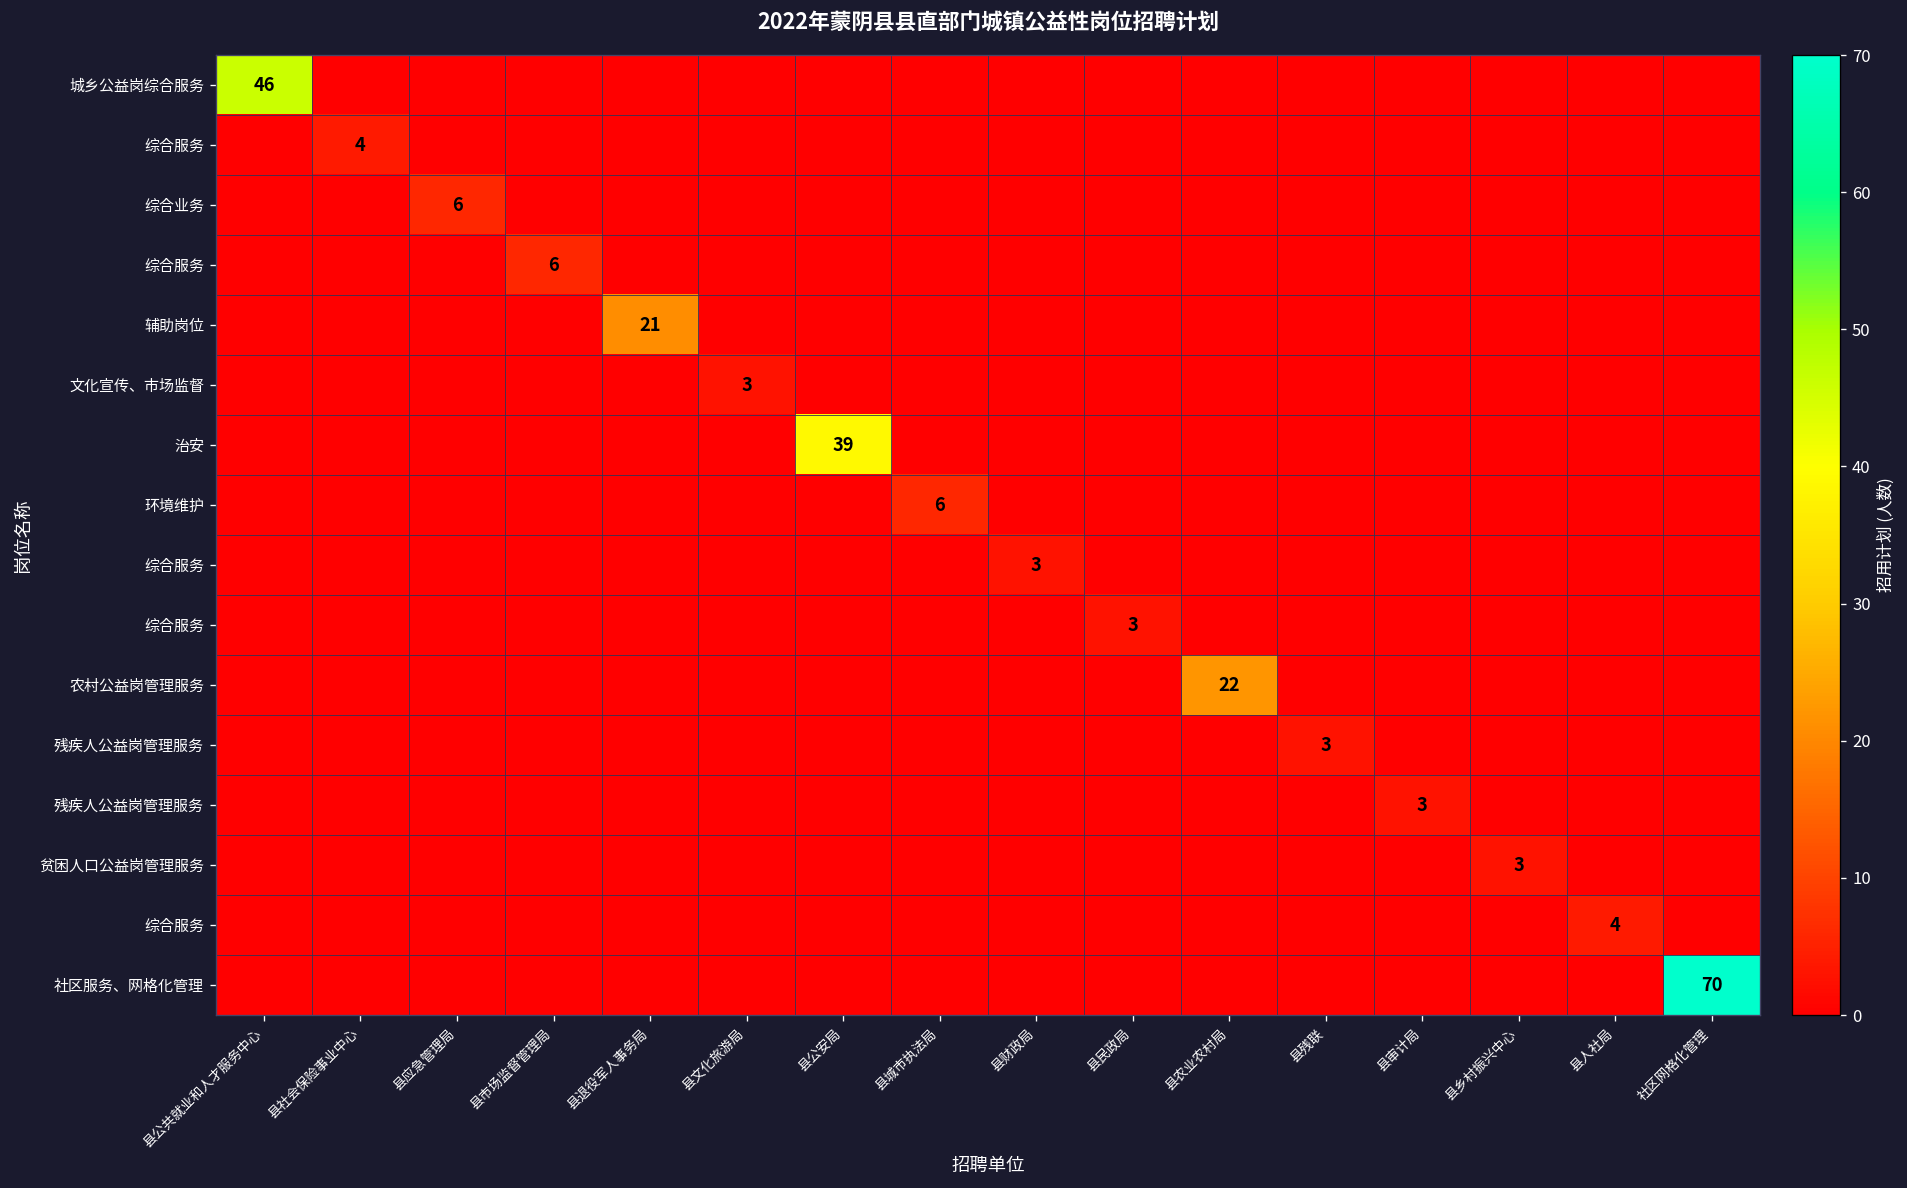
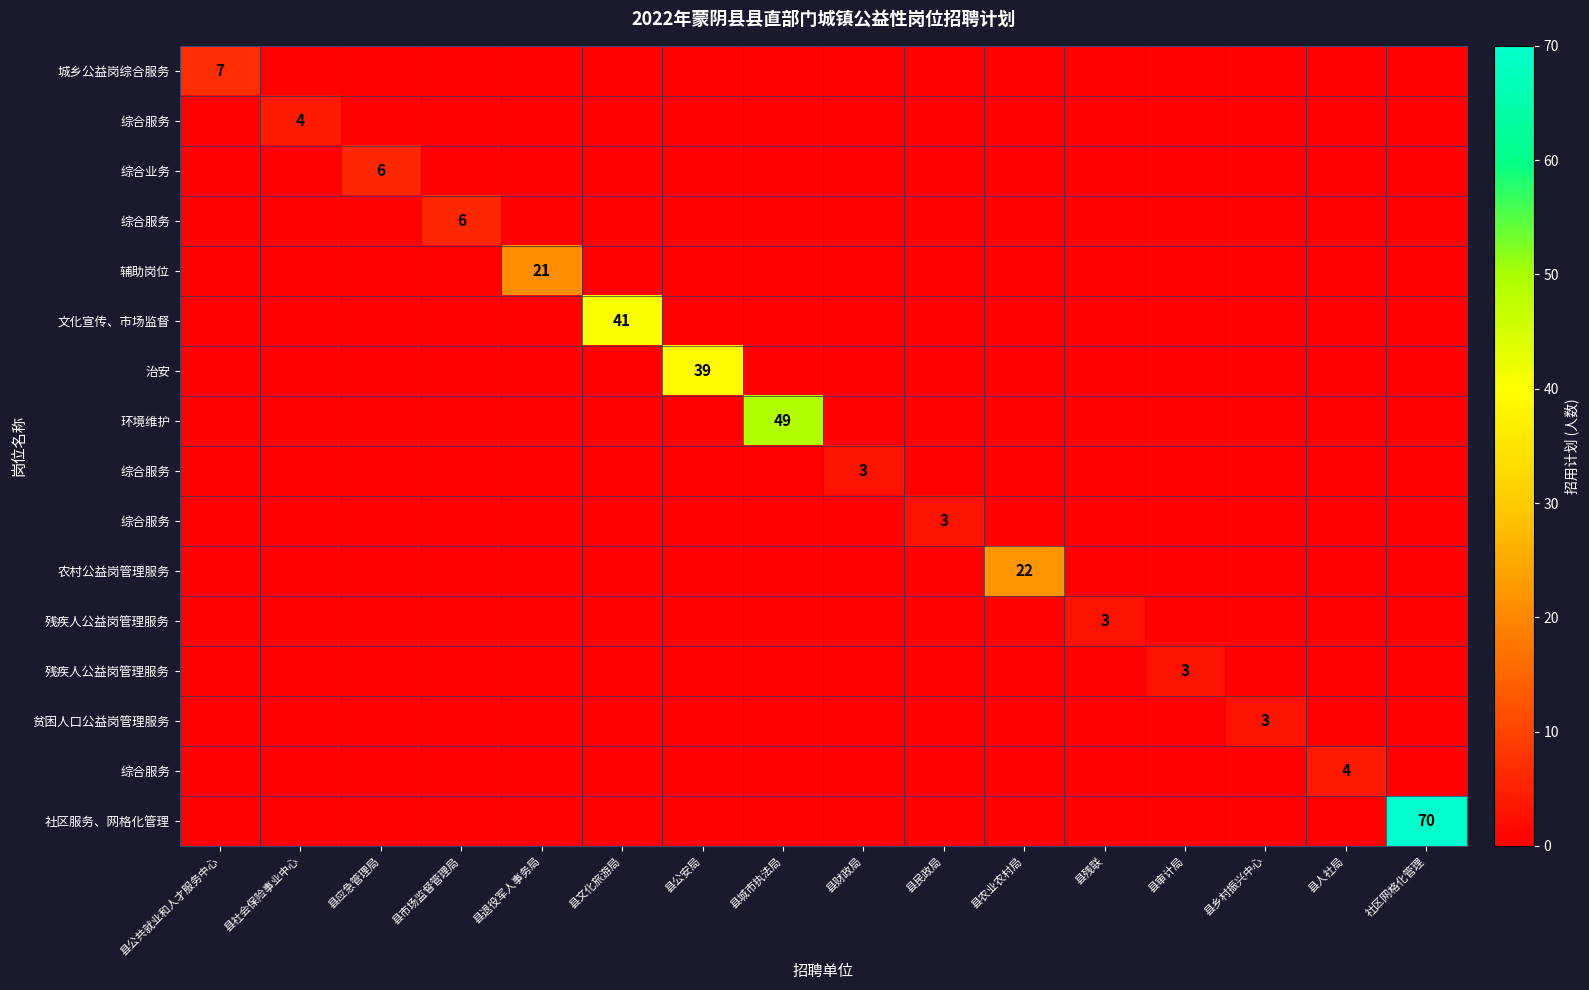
城乡公益岗综合服务, 县公共就业和人才服务中心: 46 -> 7
文化宣传、市场监督, 县文化旅游局: 3 -> 41
环境维护, 县城市执法局: 6 -> 49
